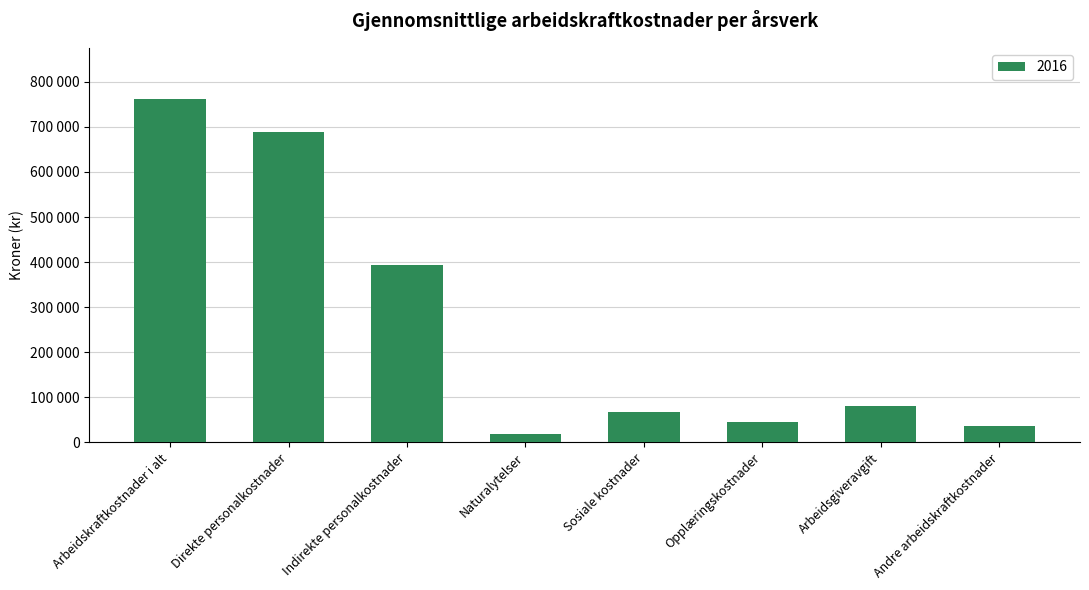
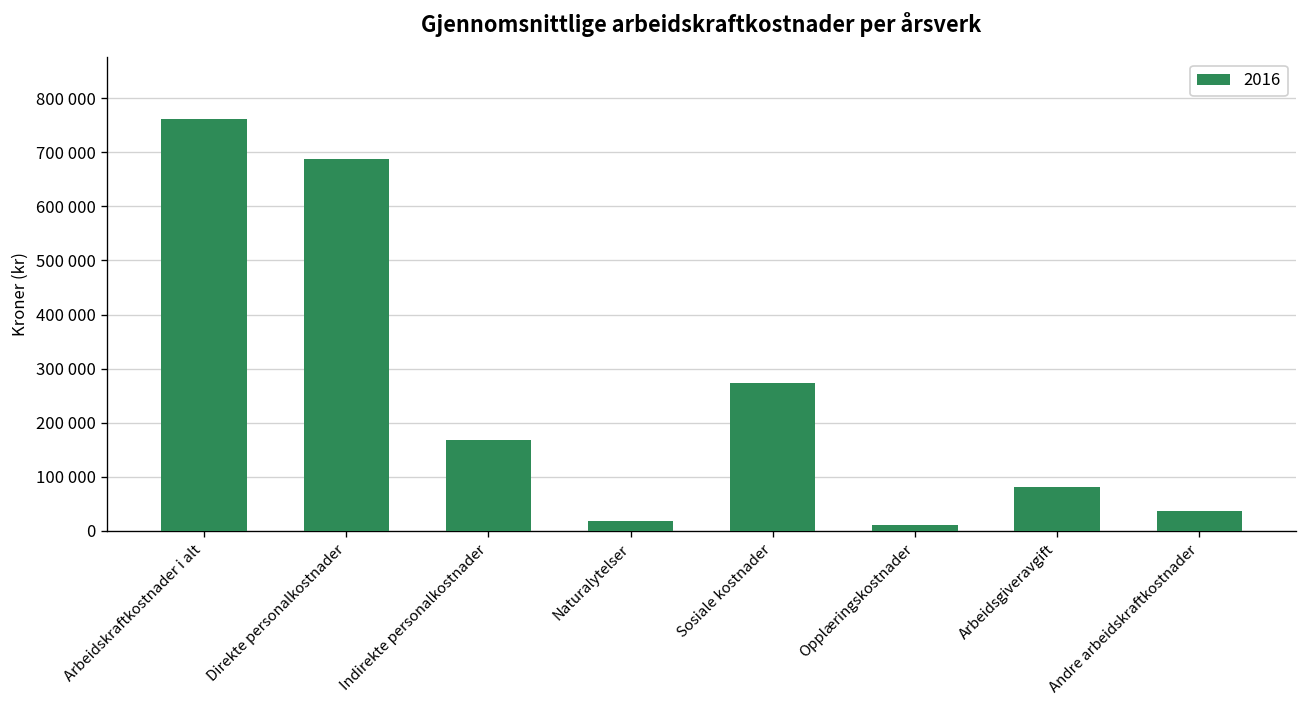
Indirekte personalkostnader: 390000 -> 170000
Sosiale kostnader: 70000 -> 270000
Opplæringskostnader: 50000 -> 10000
